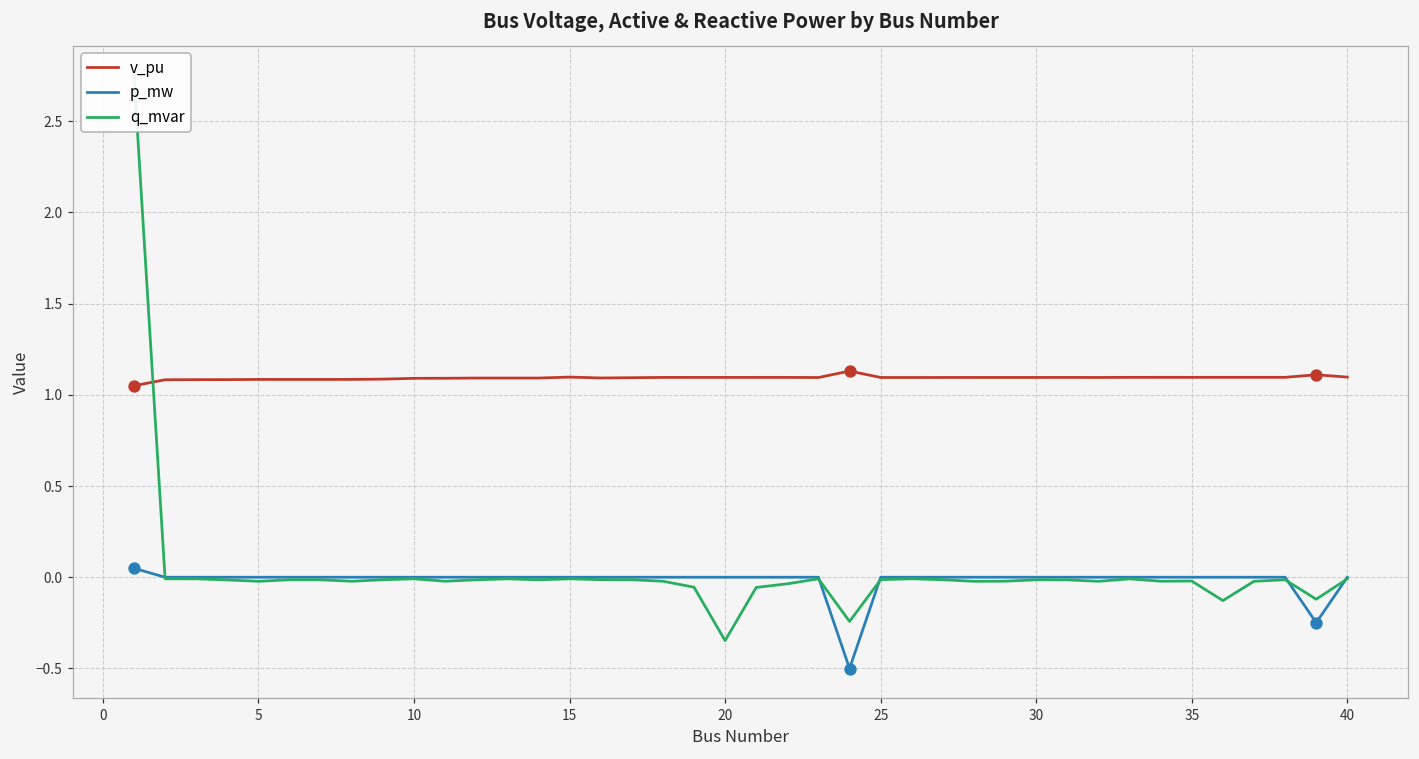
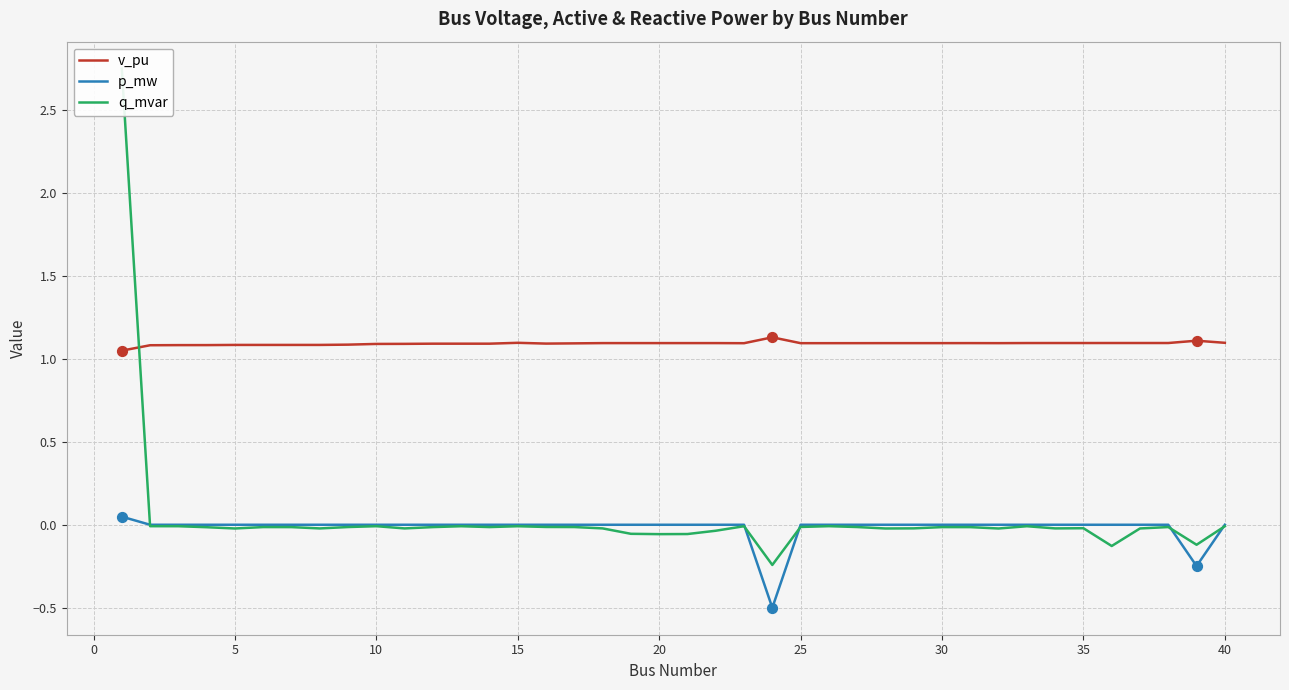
q_mvar, 20: -0.35 -> -0.06
